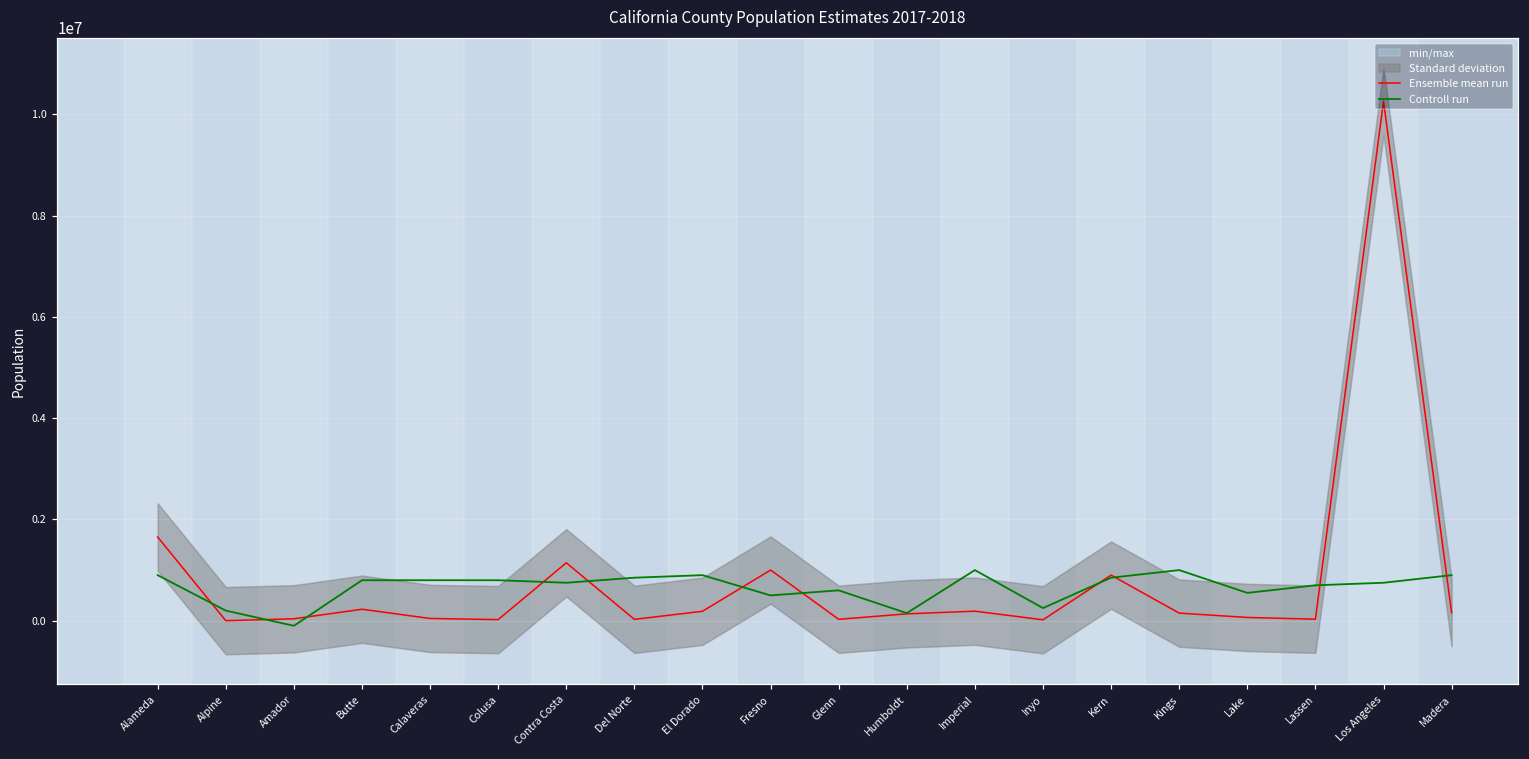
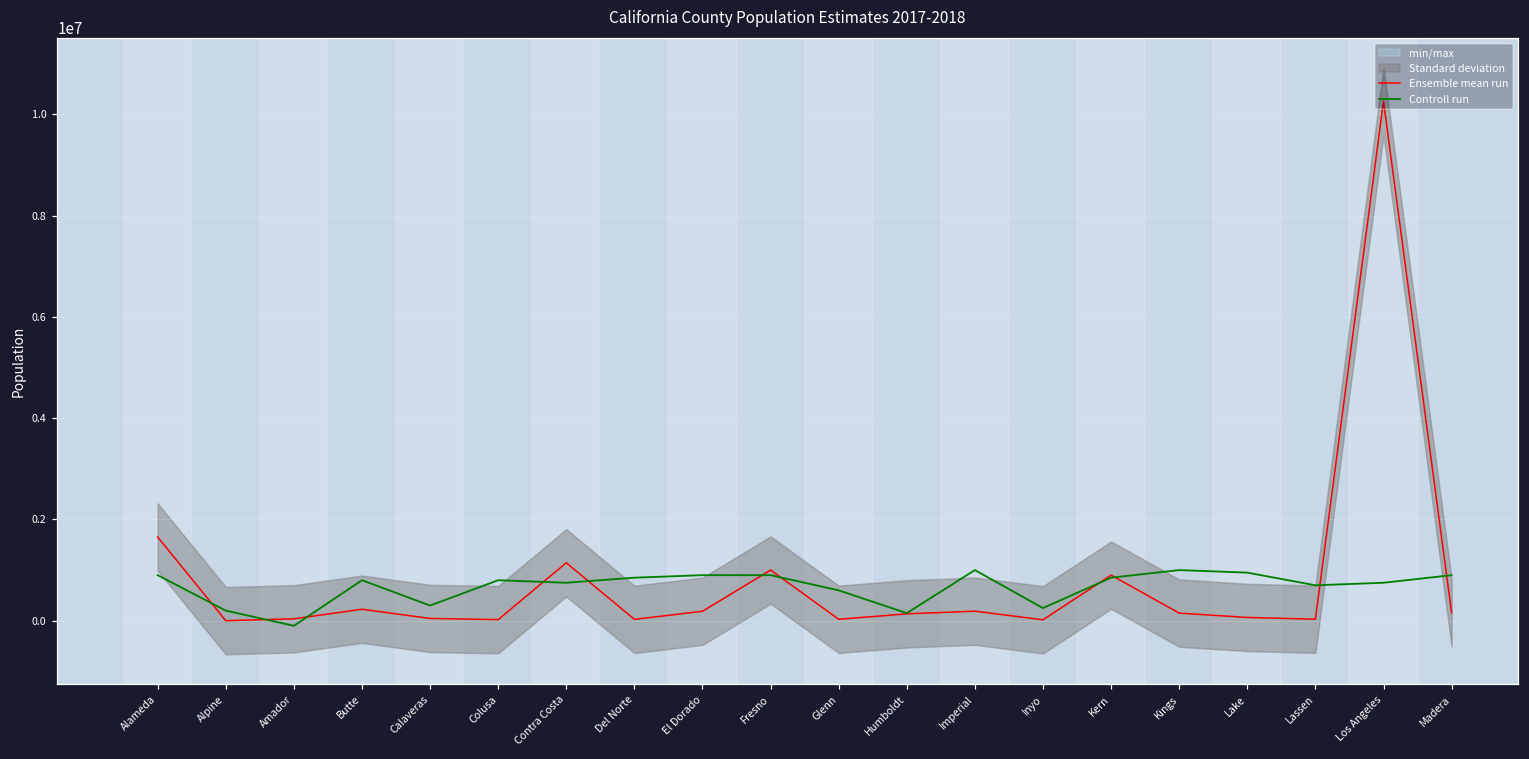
Controll run, Calaveras: 800000 -> 300000
Controll run, Fresno: 500000 -> 900000
Controll run, Lake: 600000 -> 1000000
